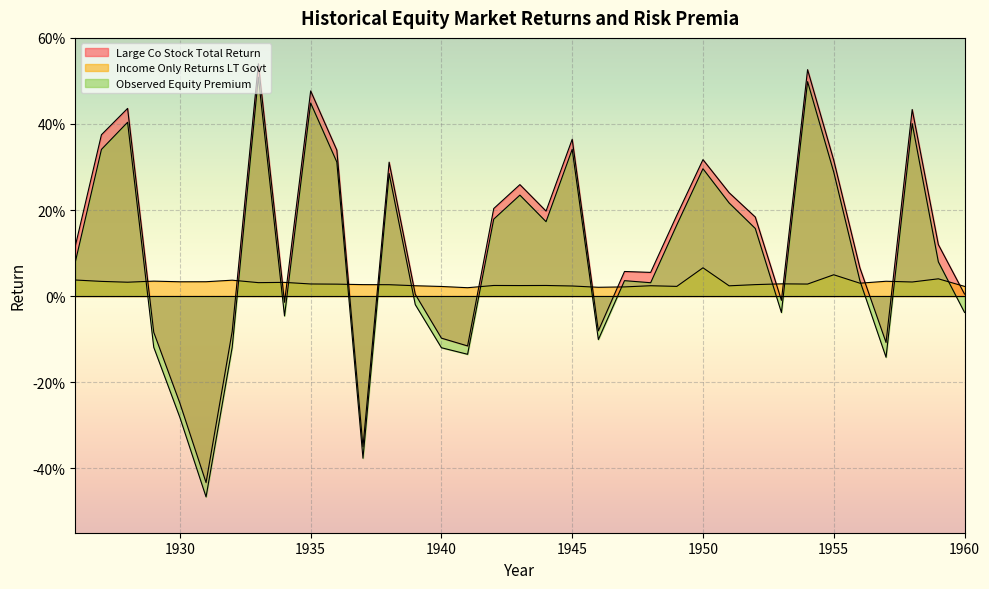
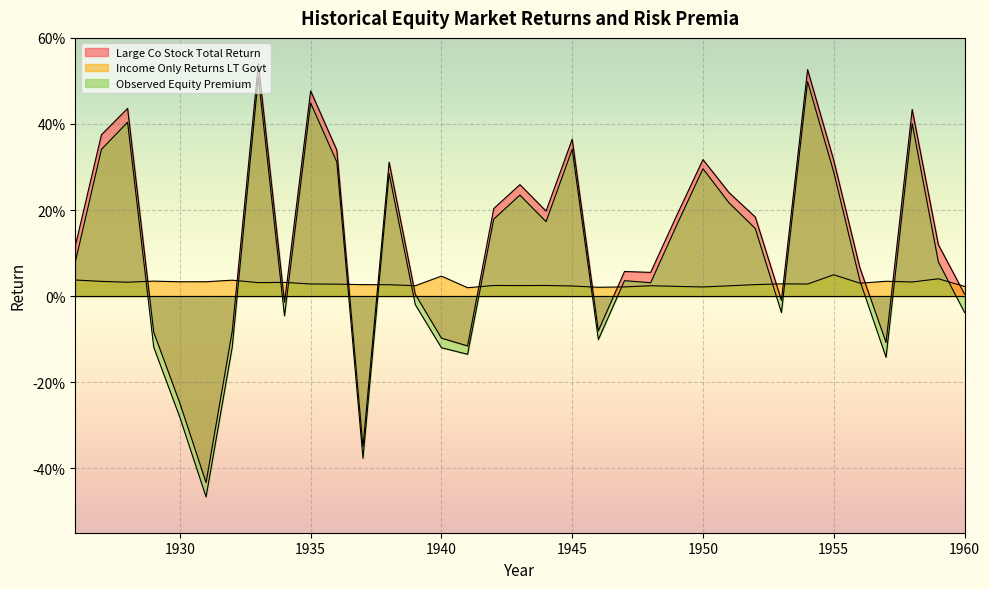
Income Only Returns LT Govt, 1940: 2% -> 5%
Income Only Returns LT Govt, 1950: 7% -> 2%
